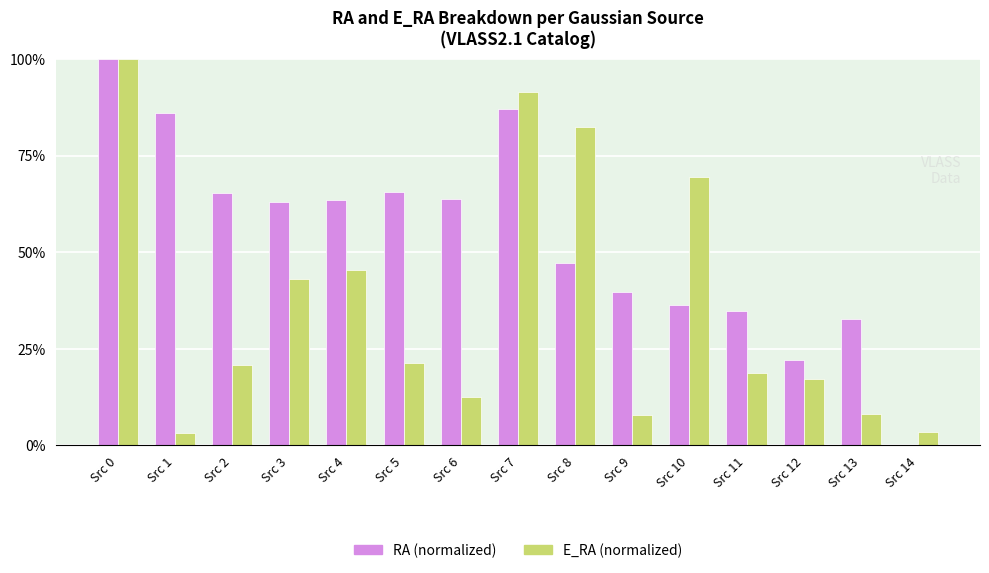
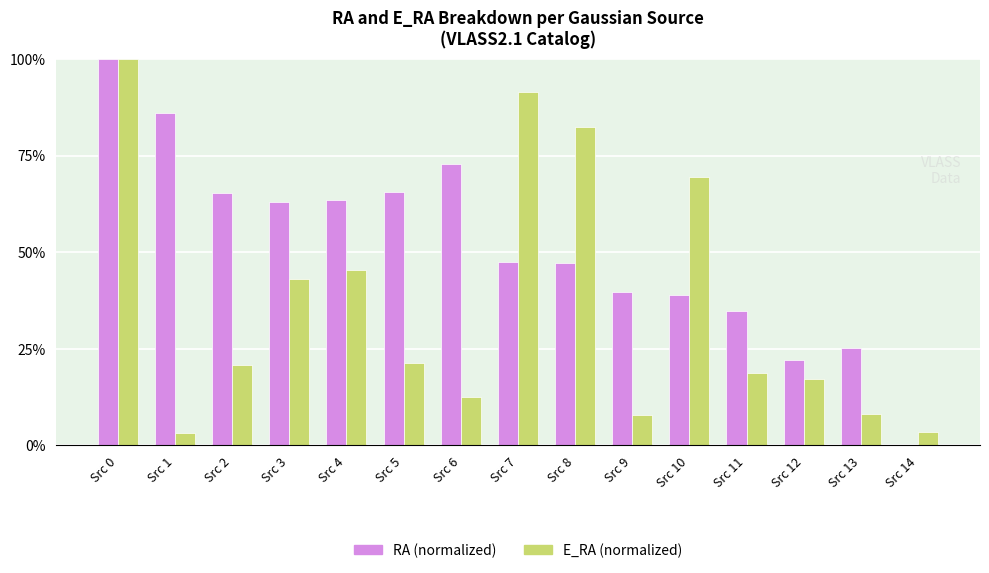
RA (normalized), Src 6: 64% -> 73%
RA (normalized), Src 7: 87% -> 47%
RA (normalized), Src 10: 36% -> 39%
RA (normalized), Src 13: 33% -> 25%
